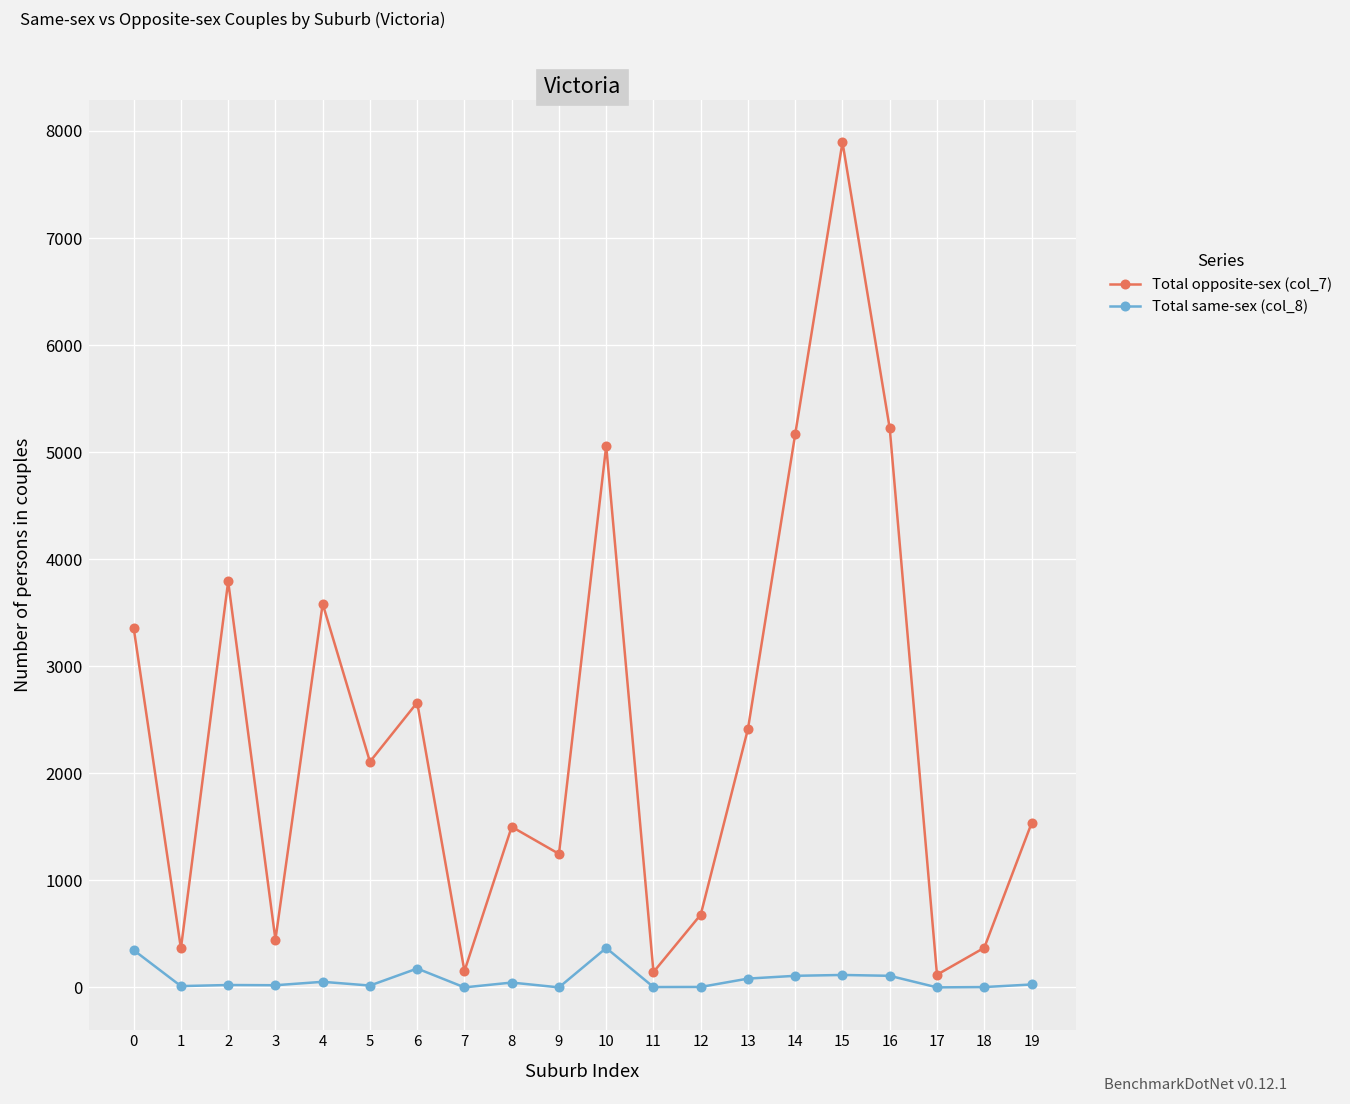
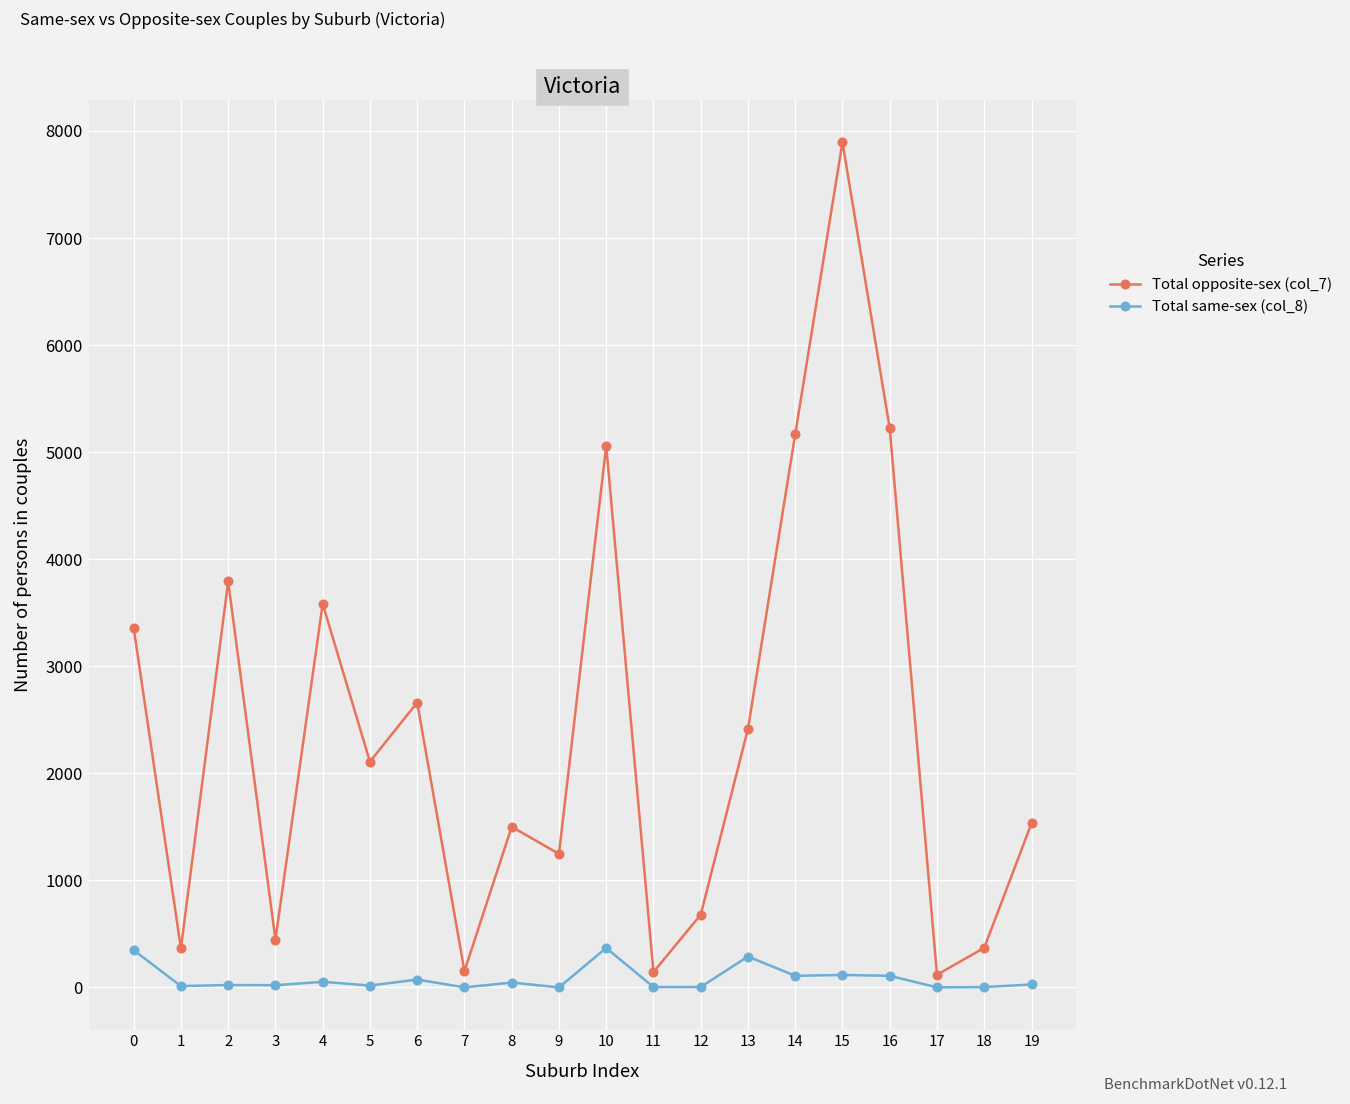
Total same-sex (col_8), 6: 200 -> 100
Total same-sex (col_8), 13: 100 -> 300
